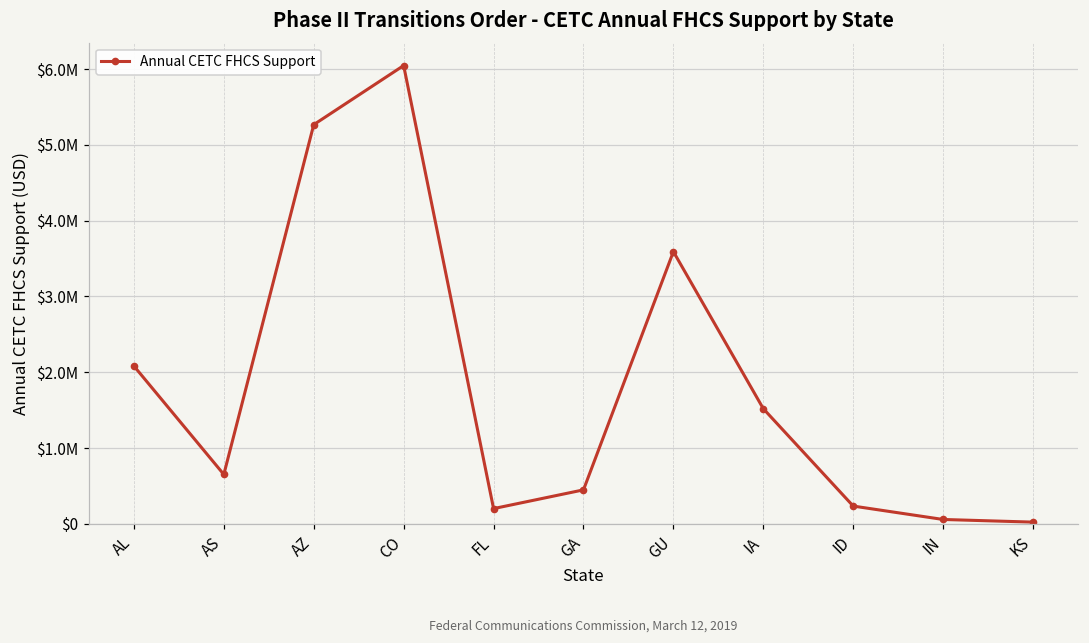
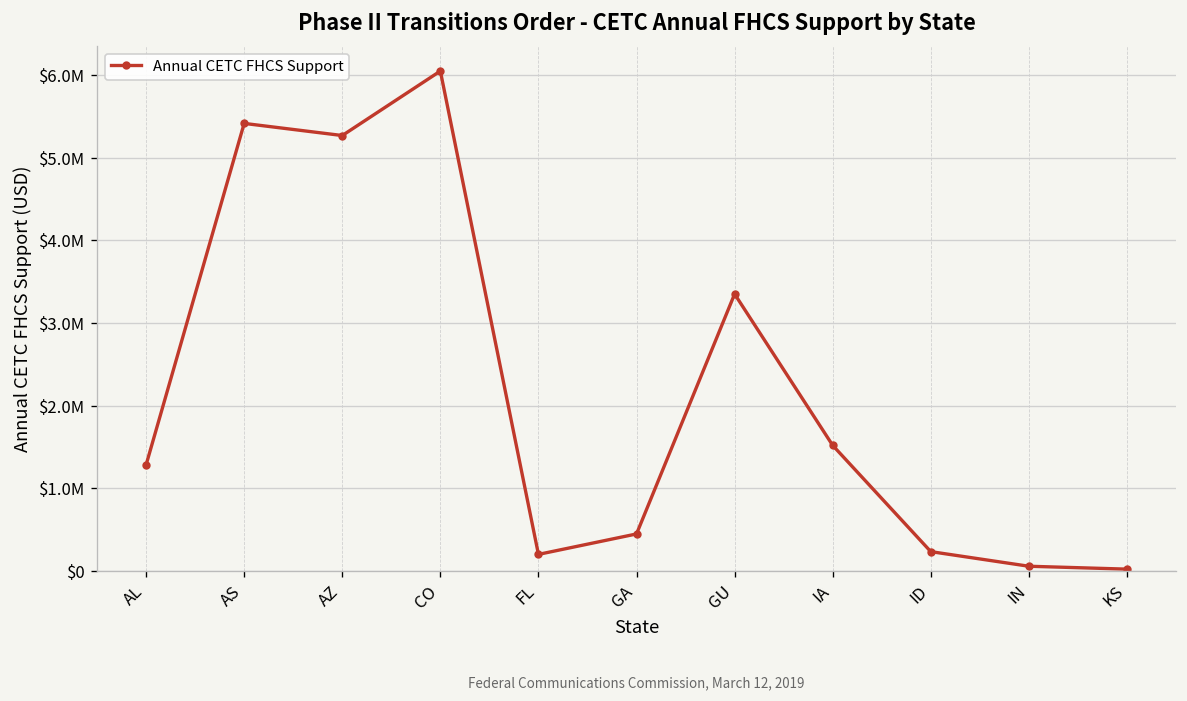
AL: $2100000 -> $1300000
AS: $700000 -> $5400000
GU: $3600000 -> $3300000
